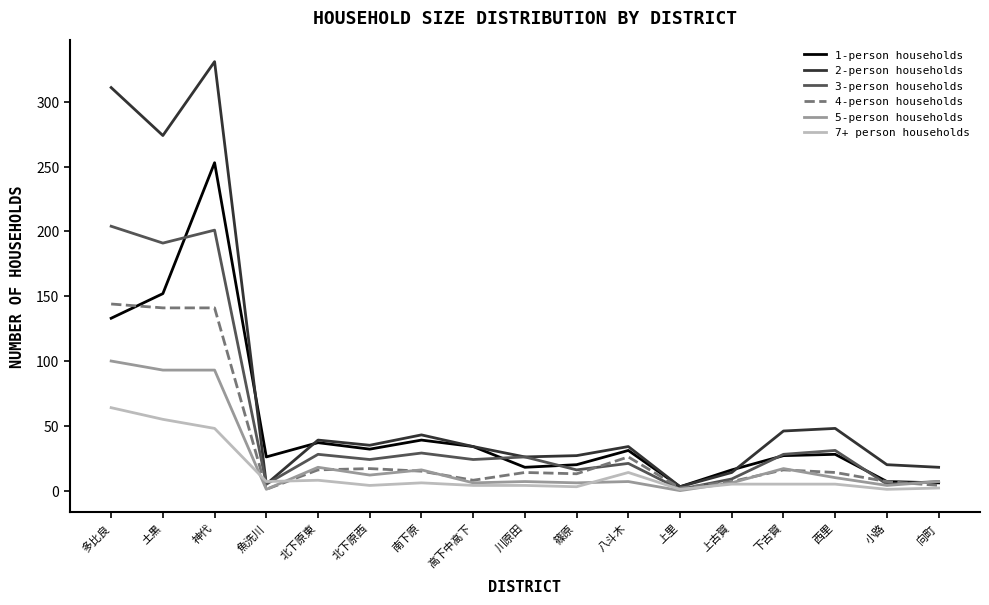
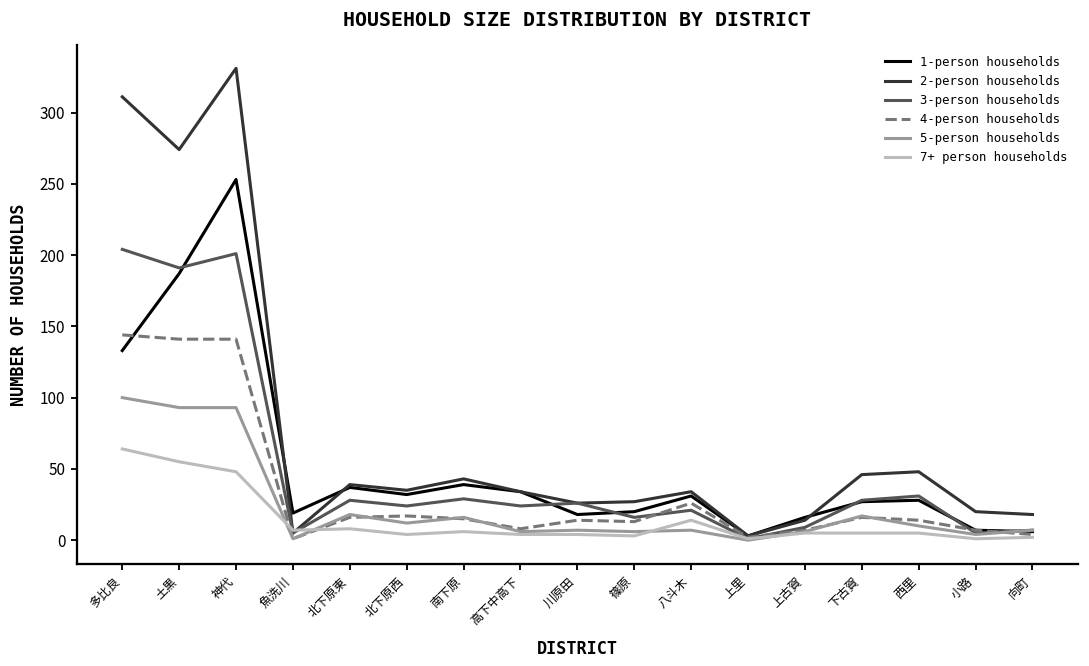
1-person households, 土黒: 152 -> 187
1-person households, 魚洗川: 26 -> 19
